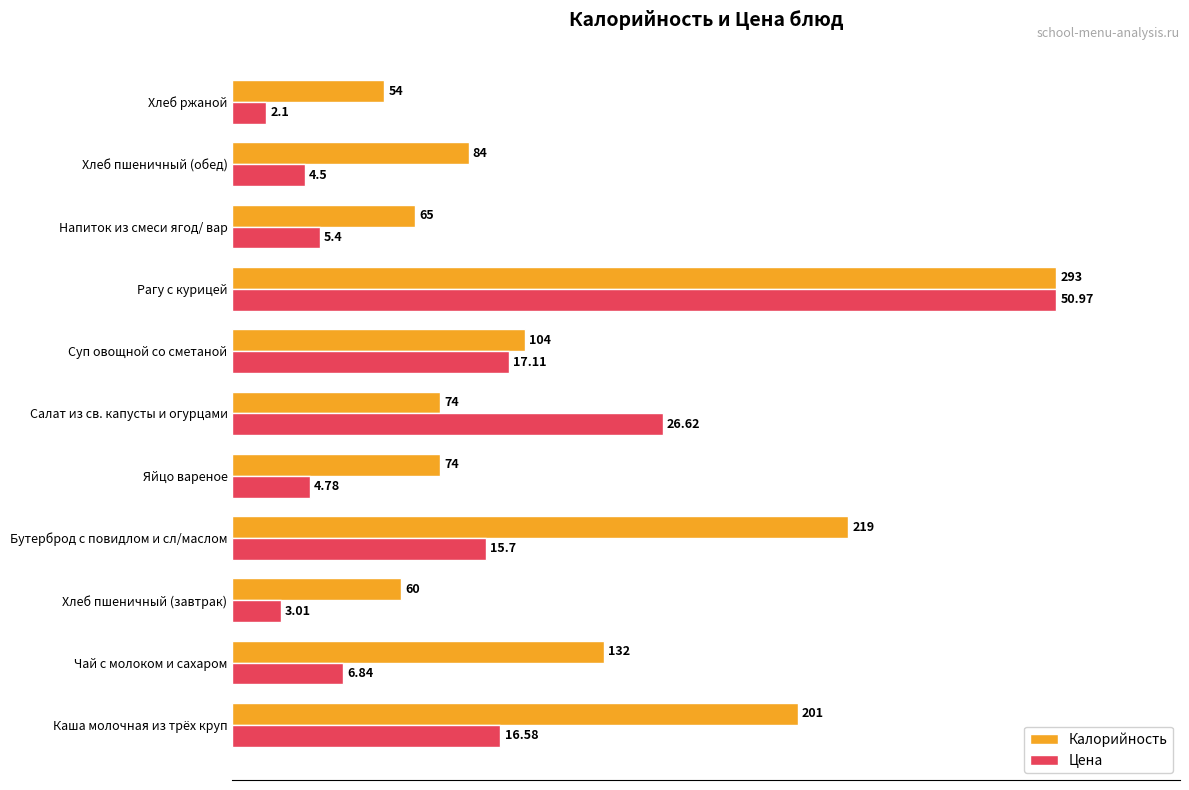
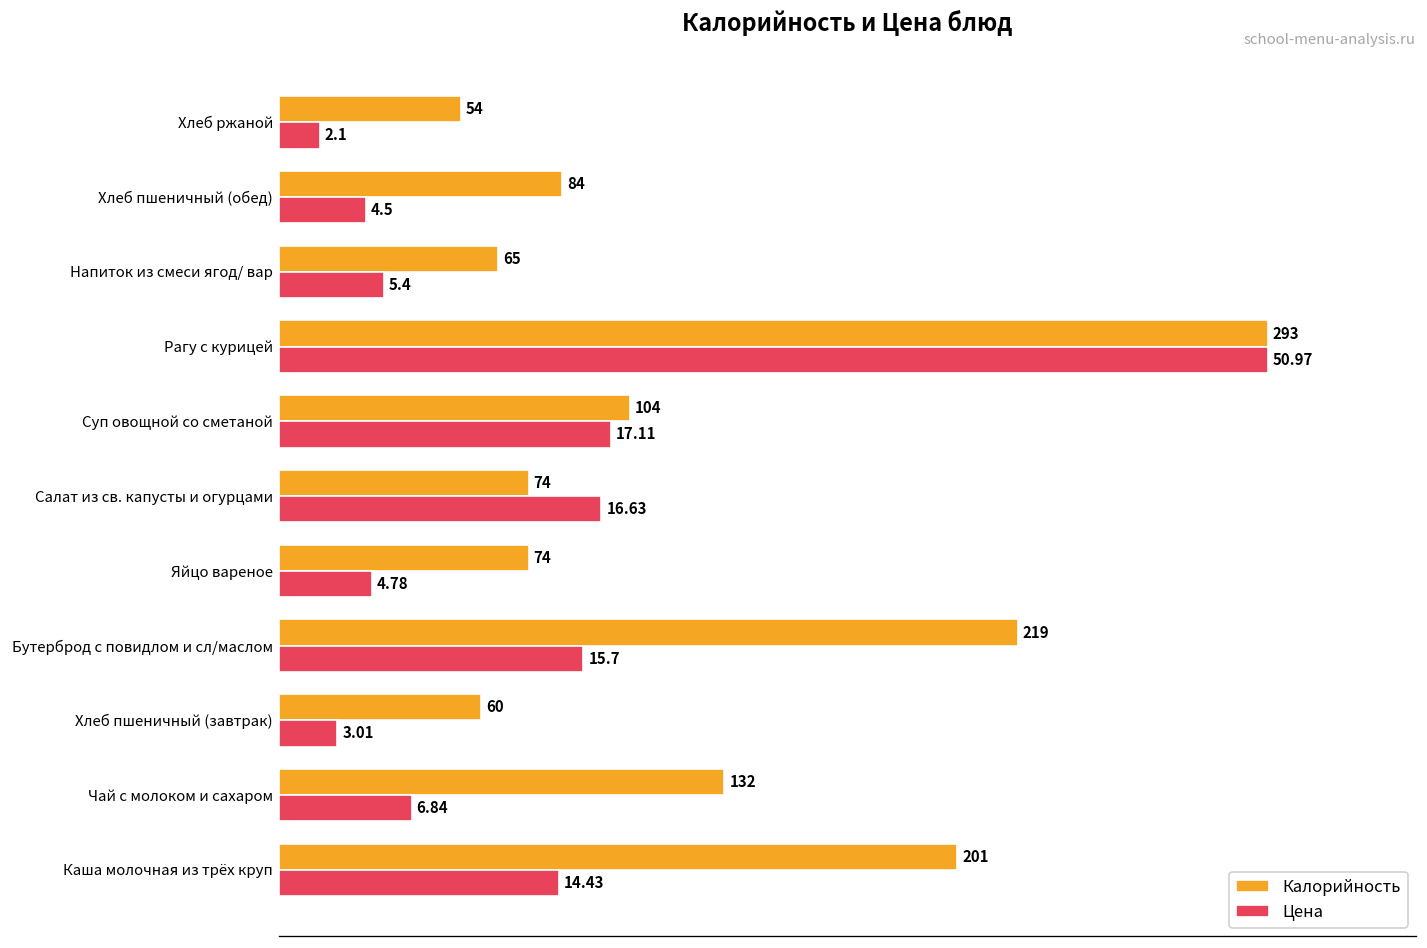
Цена, Салат из св. капусты и огурцами: 26.62 -> 16.63
Цена, Каша молочная из трёх круп: 16.58 -> 14.43
